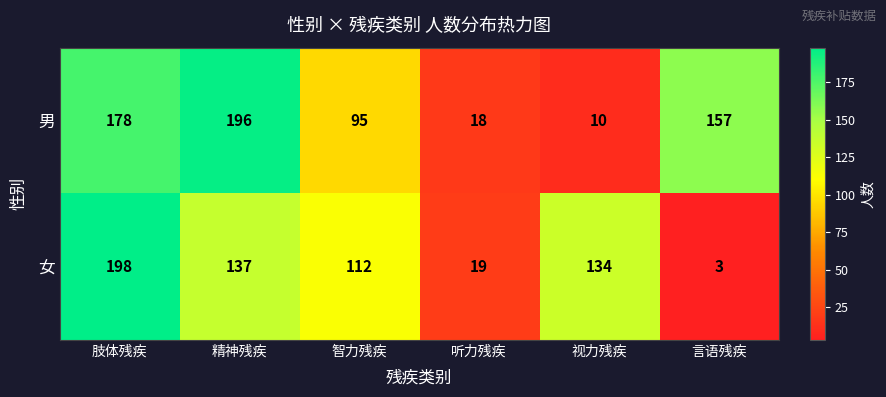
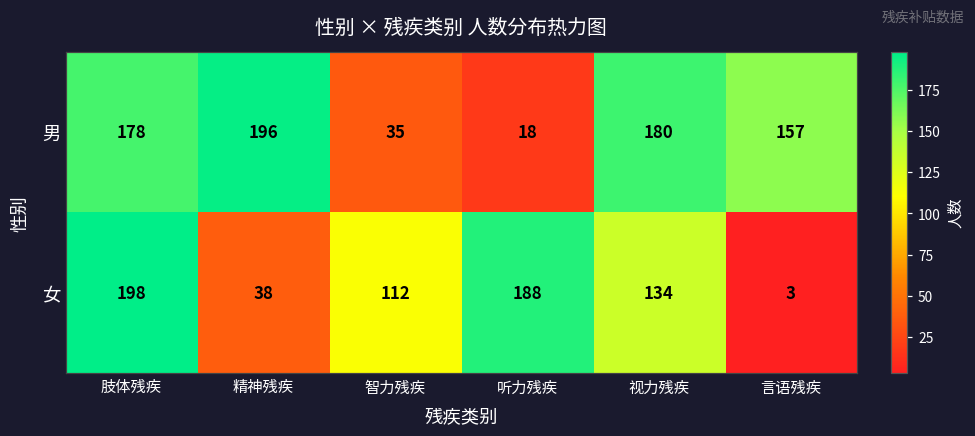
男, 智力残疾: 95 -> 35
男, 视力残疾: 10 -> 180
女, 精神残疾: 137 -> 38
女, 听力残疾: 19 -> 188
